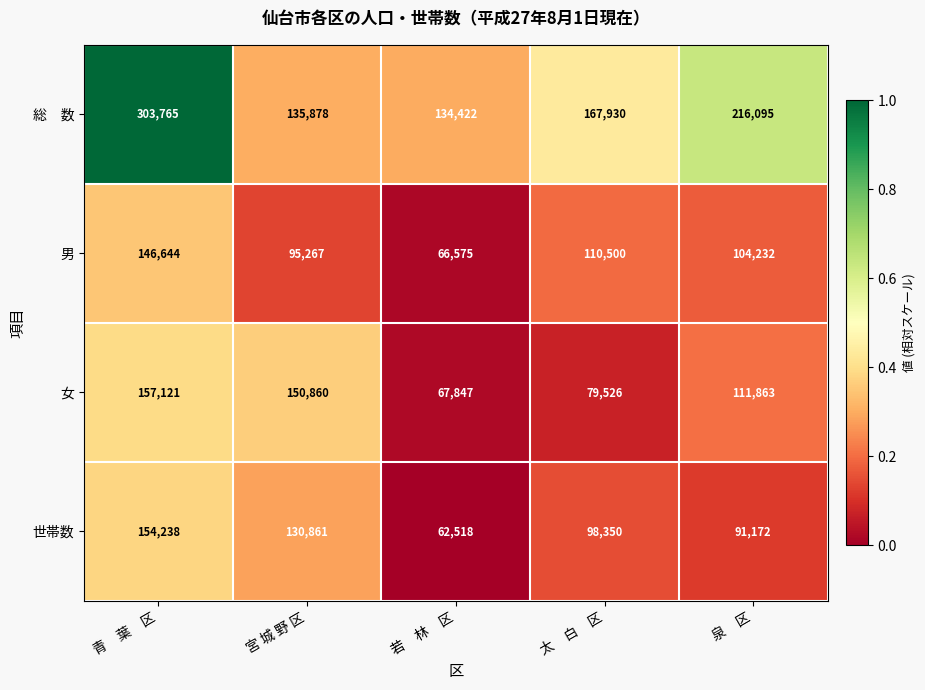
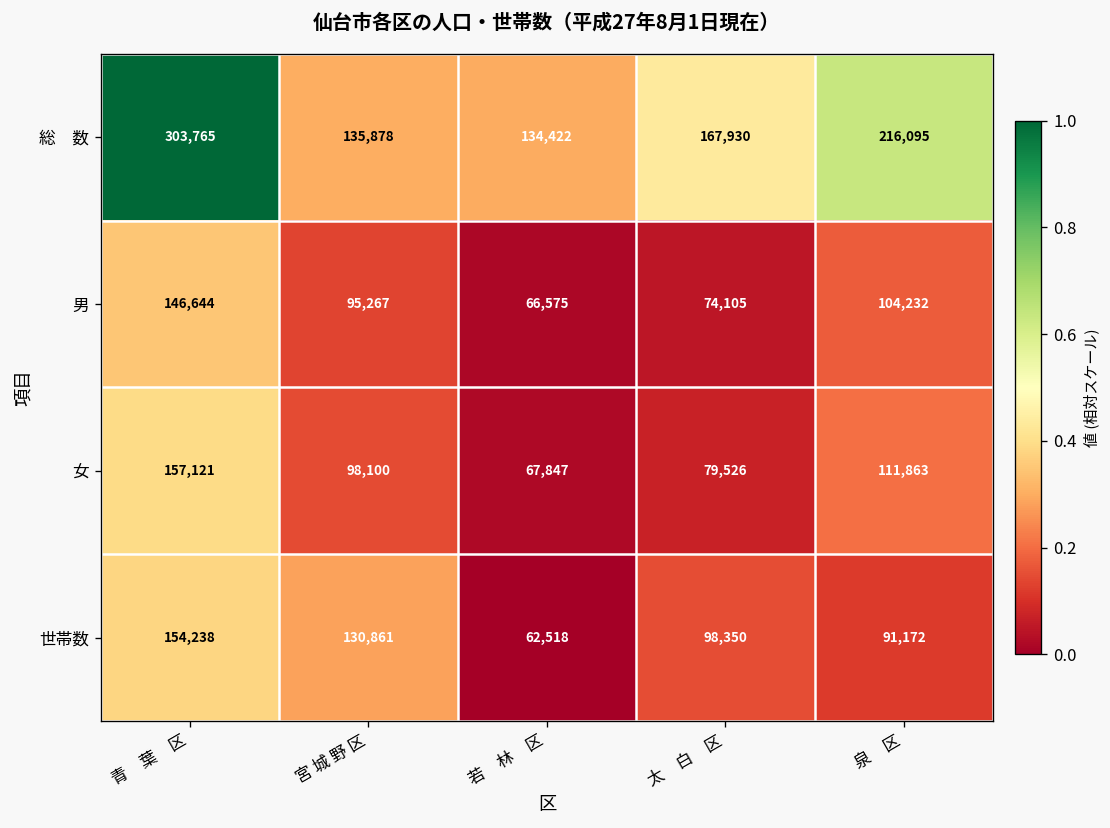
男, 太 白 区: 110,500 -> 74,105
女, 宮 城 野 区: 150,860 -> 98,100
